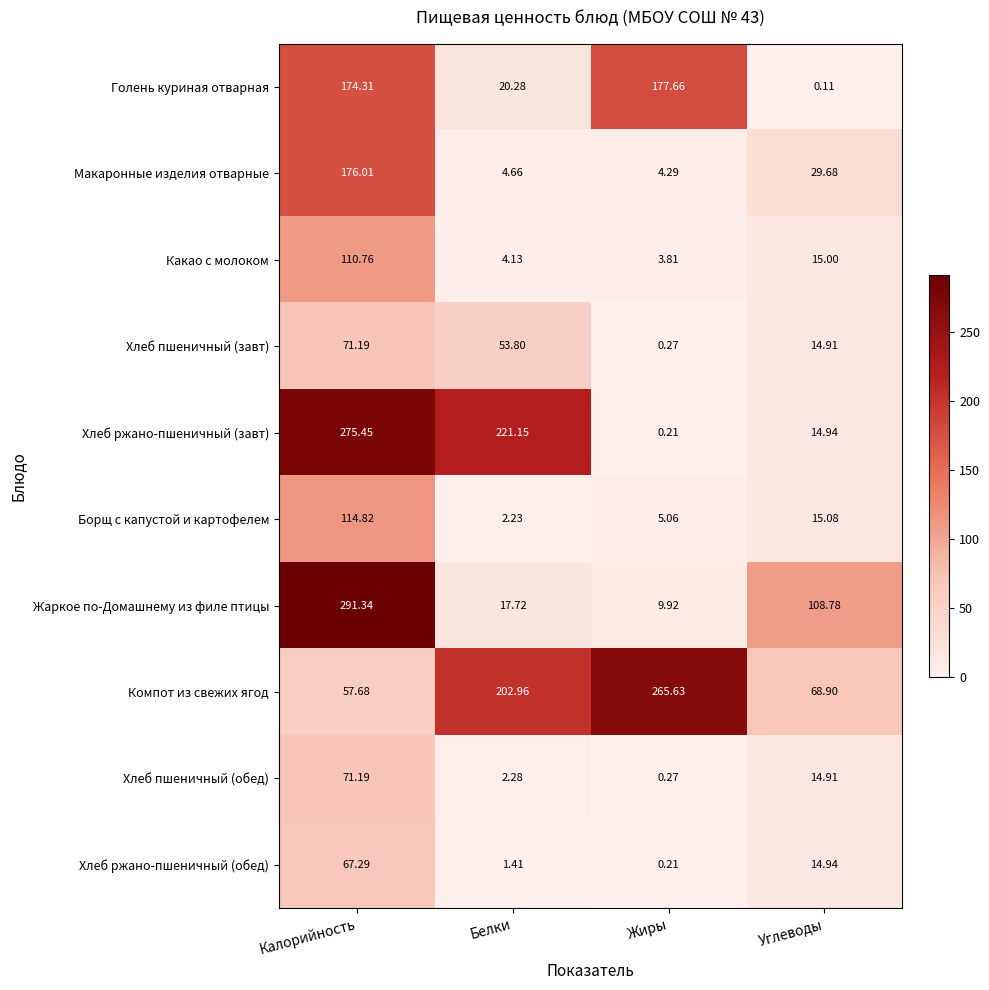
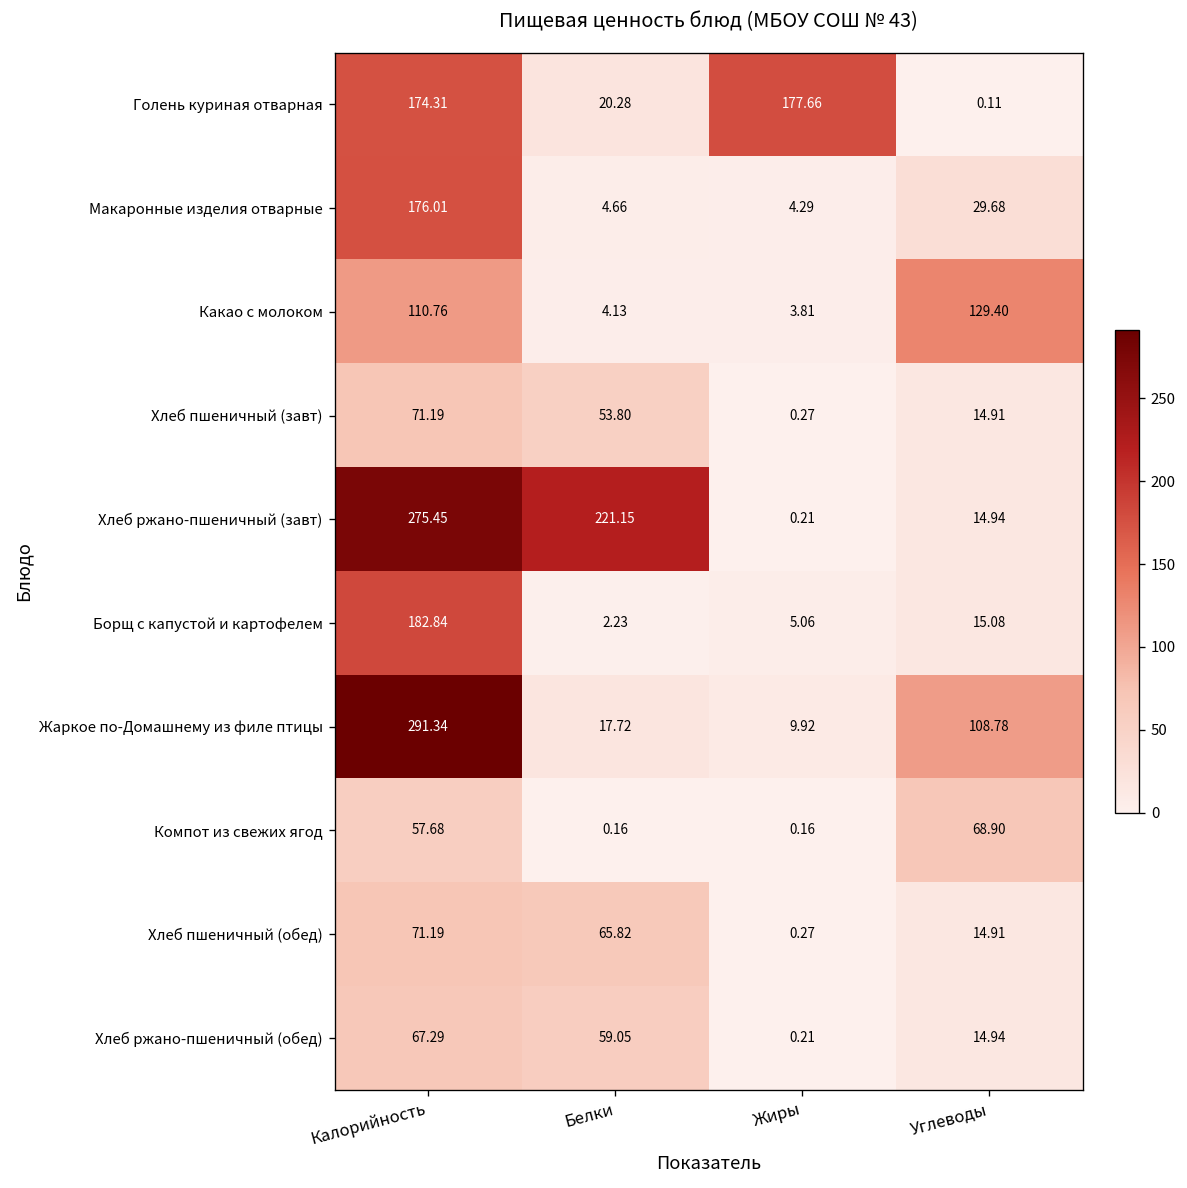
Какао с молоком, Углеводы: 15.00 -> 129.40
Борщ с капустой и картофелем, Калорийность: 114.82 -> 182.84
Компот из свежих ягод, Белки: 202.96 -> 0.16
Компот из свежих ягод, Жиры: 265.63 -> 0.16
Хлеб пшеничный (обед), Белки: 2.28 -> 65.82
Хлеб ржано-пшеничный (обед), Белки: 1.41 -> 59.05
